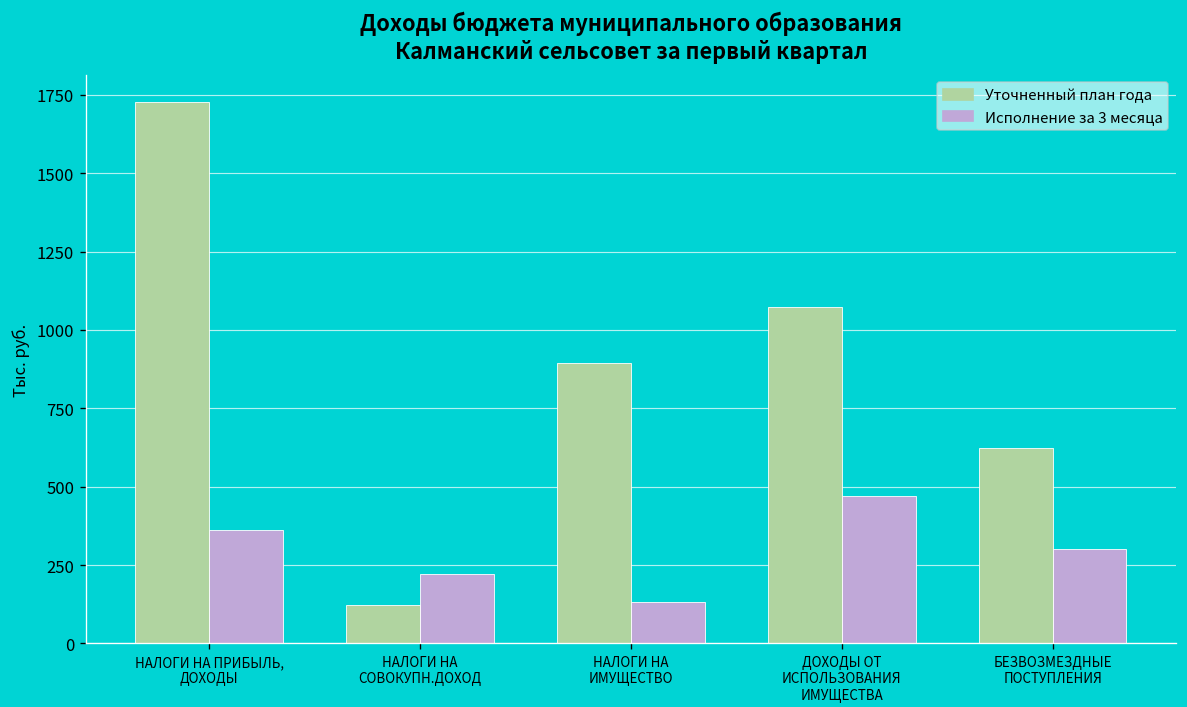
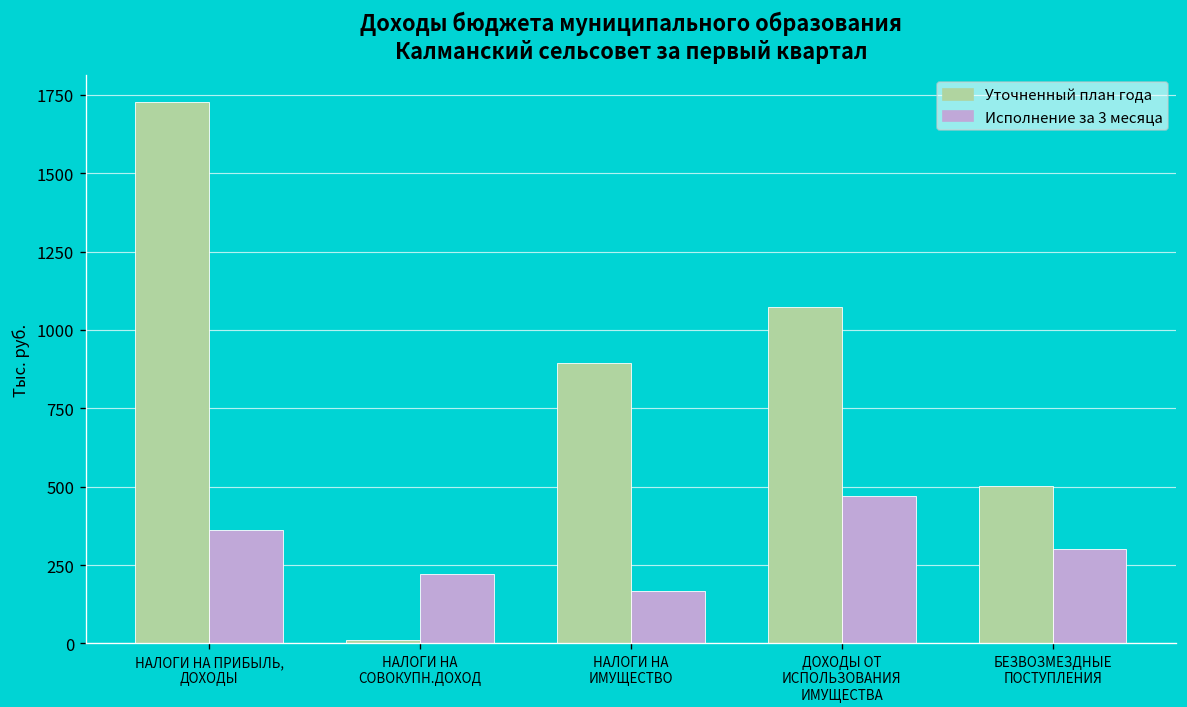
Уточненный план года, НАЛОГИ НА СОВОКУПН.ДОХОД: 120 -> 10
Исполнение за 3 месяца, НАЛОГИ НА ИМУЩЕСТВО: 130 -> 170
Уточненный план года, БЕЗВОЗМЕЗДНЫЕ ПОСТУПЛЕНИЯ: 620 -> 500
